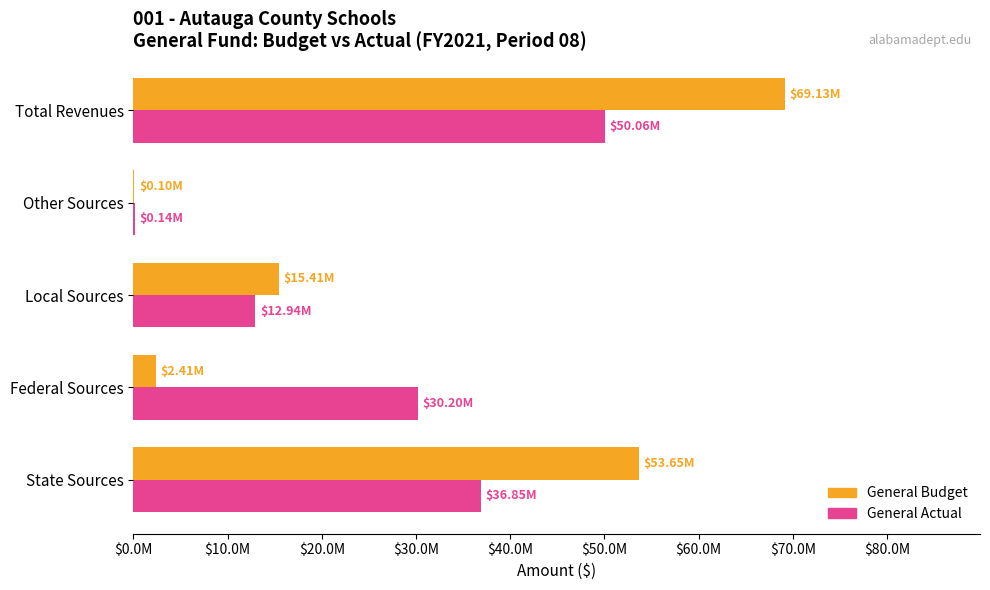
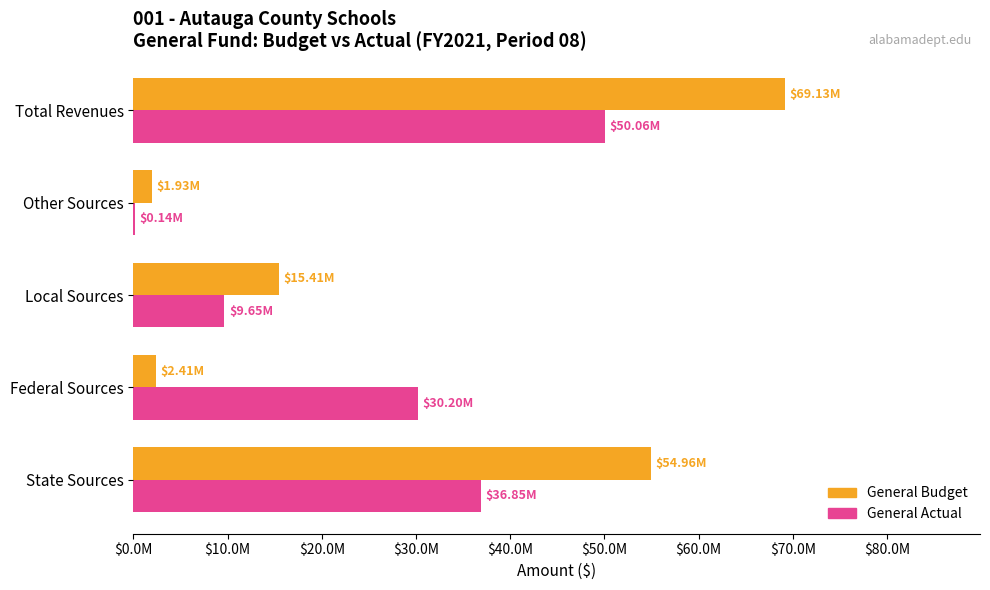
General Budget, Other Sources: $0.10M -> $1.93M
General Actual, Local Sources: $12.94M -> $9.65M
General Budget, State Sources: $53.65M -> $54.96M
